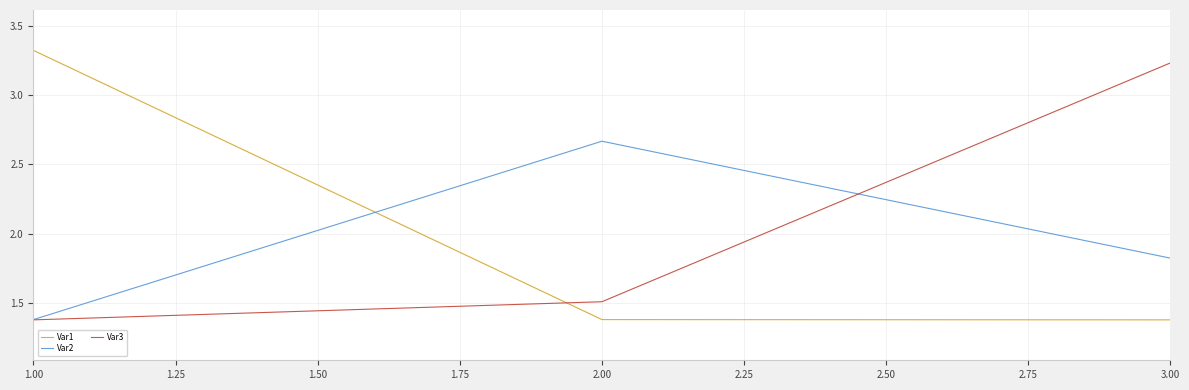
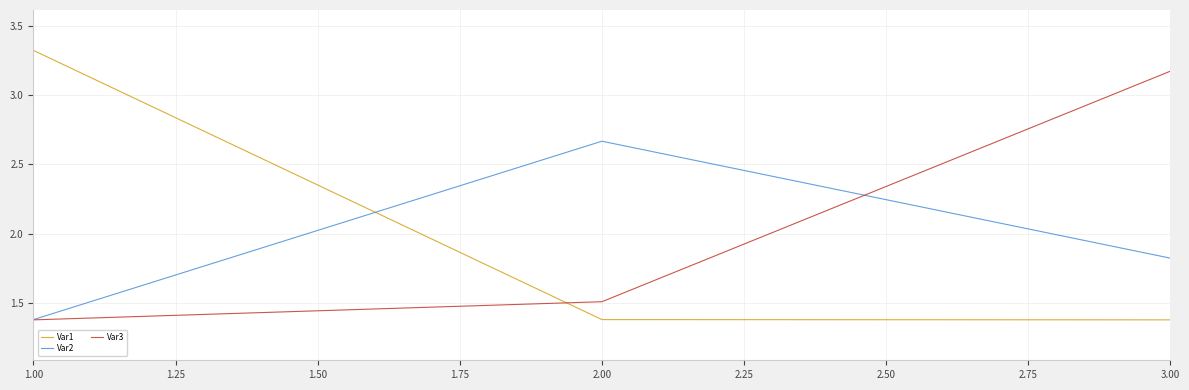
Var3, 3.00: 3.23 -> 3.17
